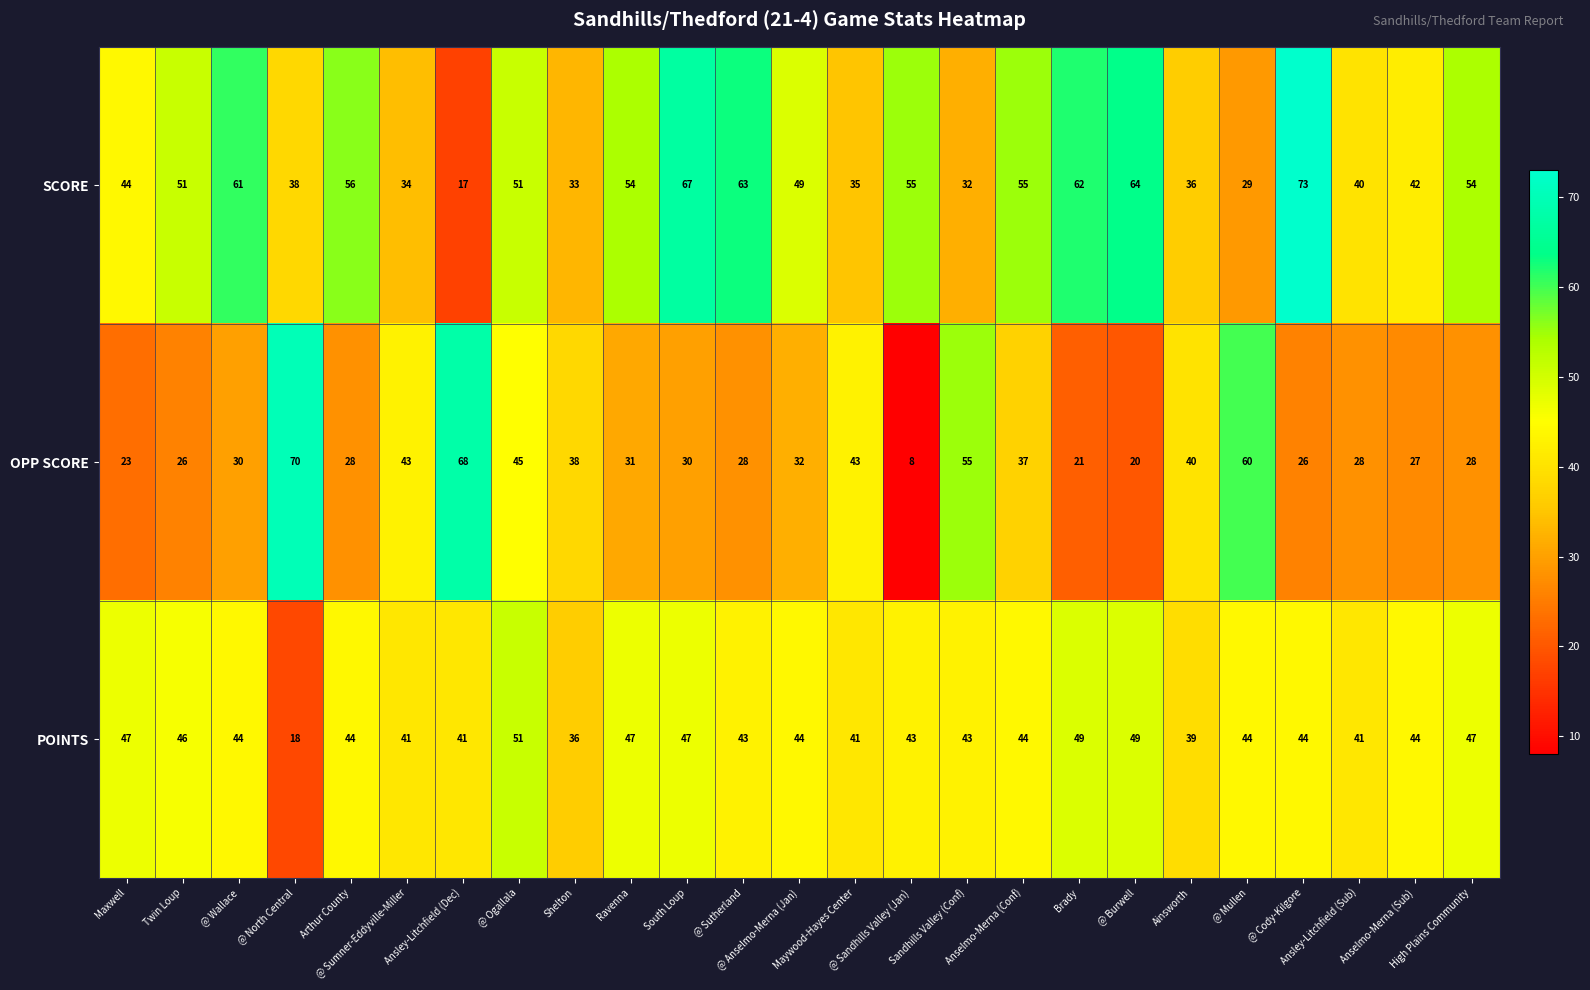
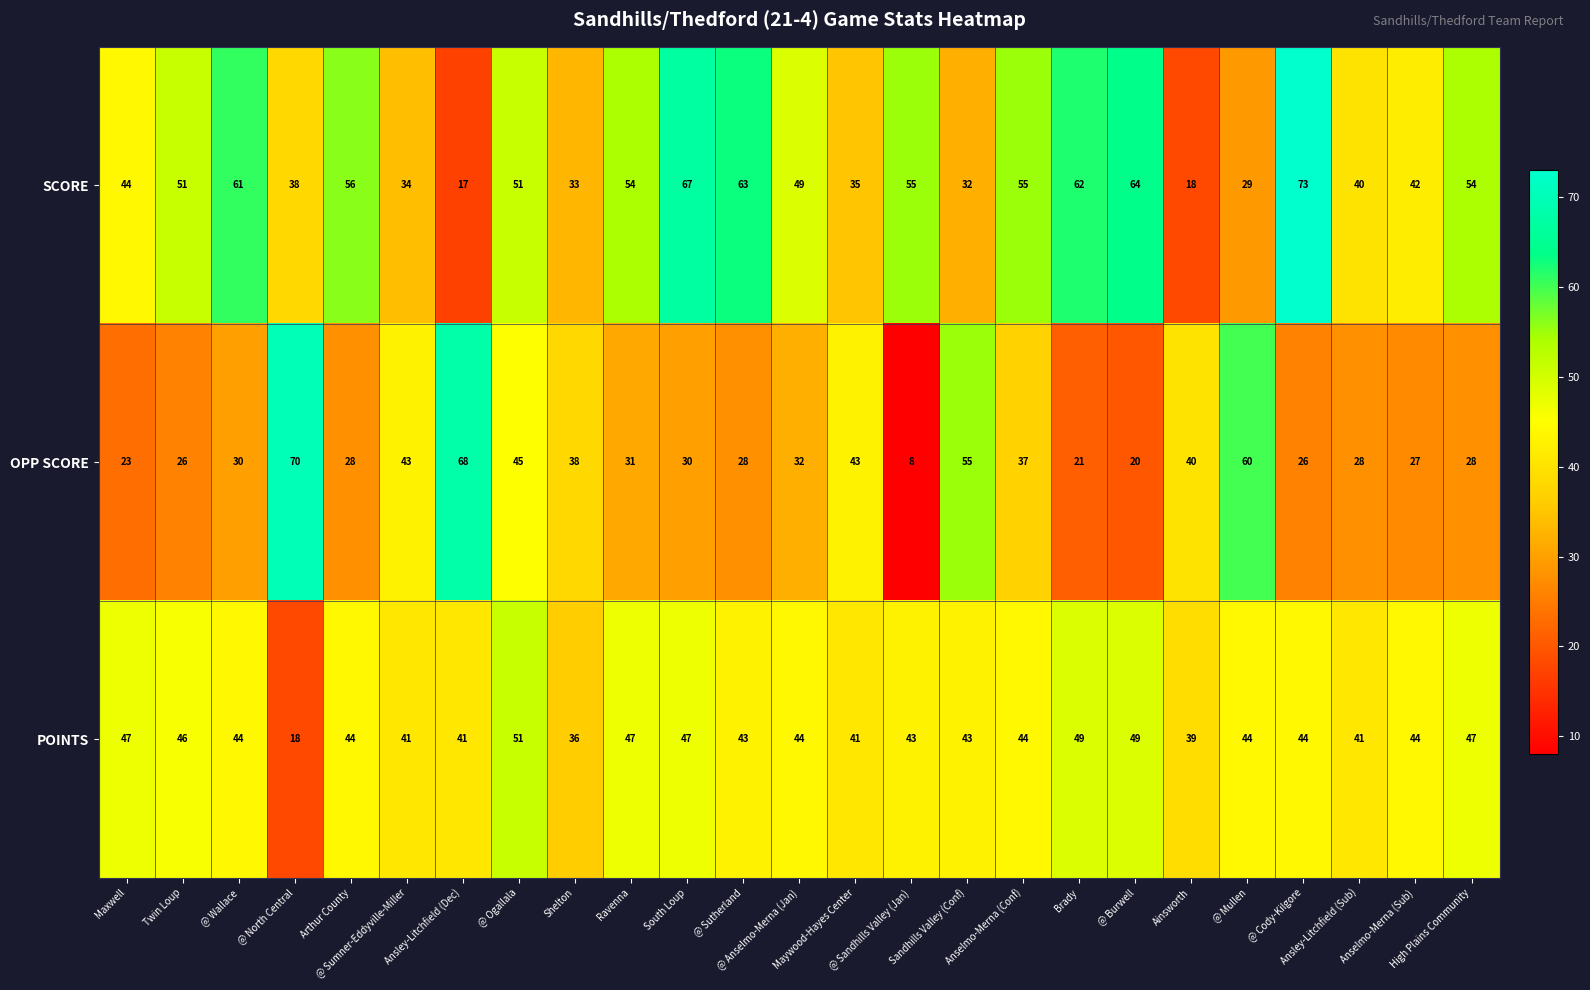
SCORE, Ainsworth: 36 -> 18
